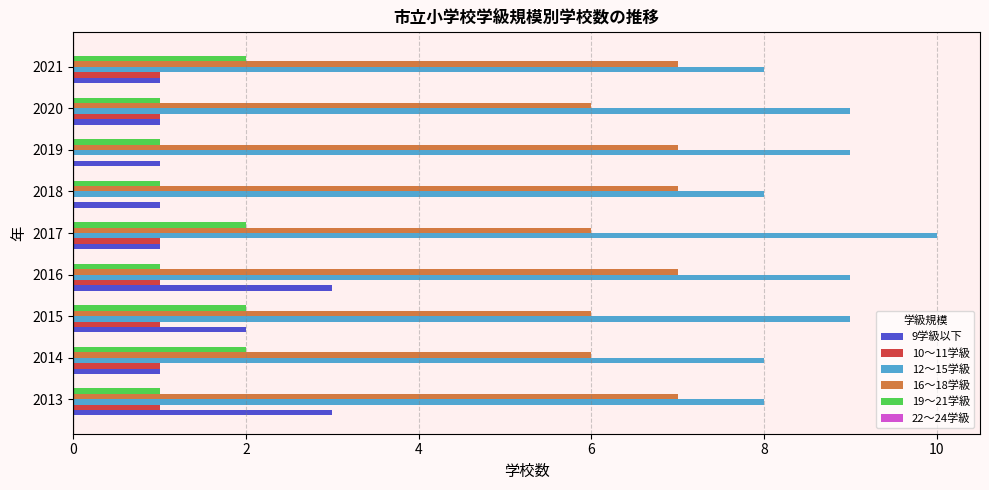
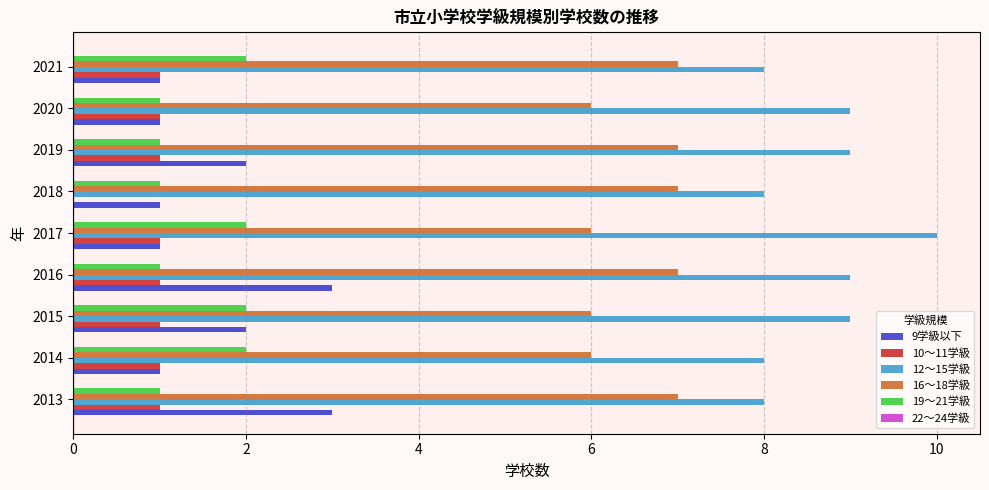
10～11学級, 2019: 0 -> 1
9学級以下, 2019: 1 -> 2
